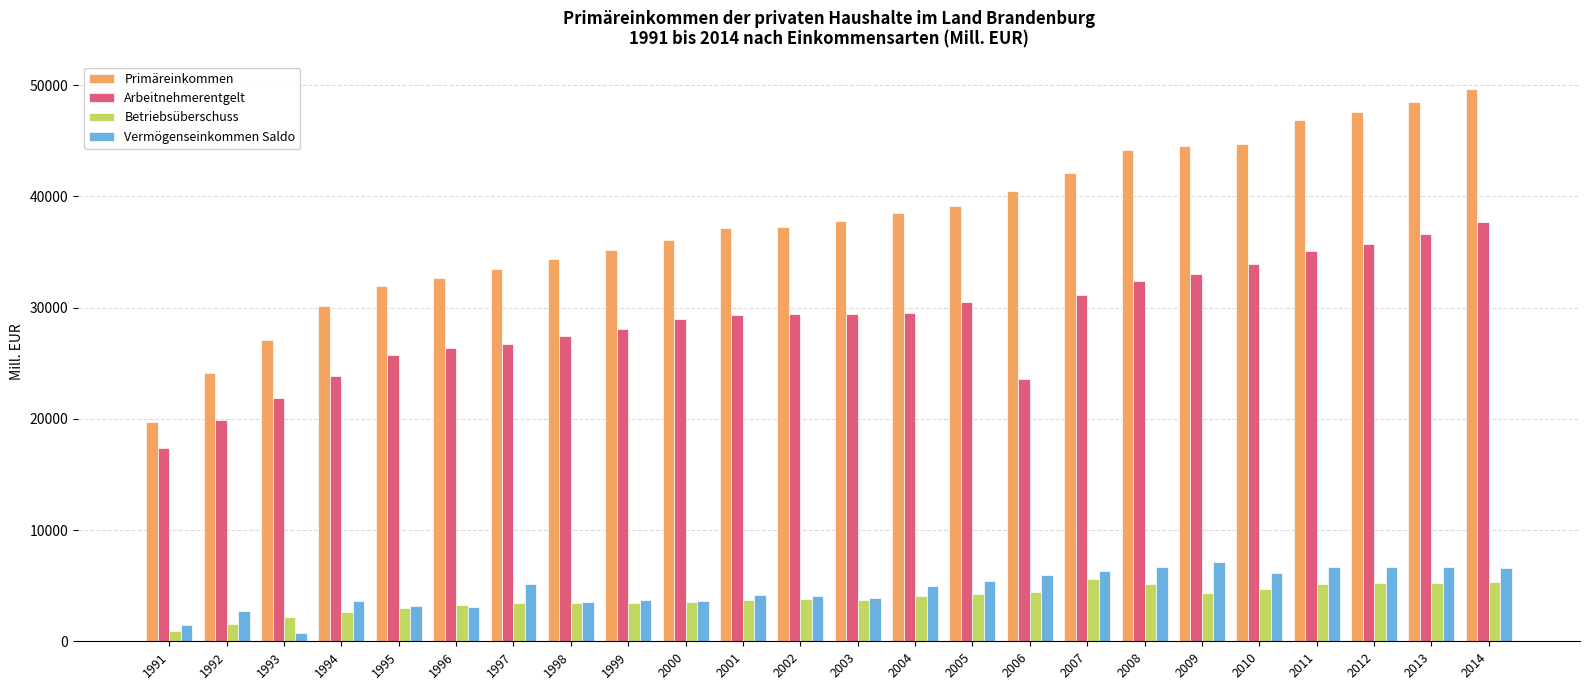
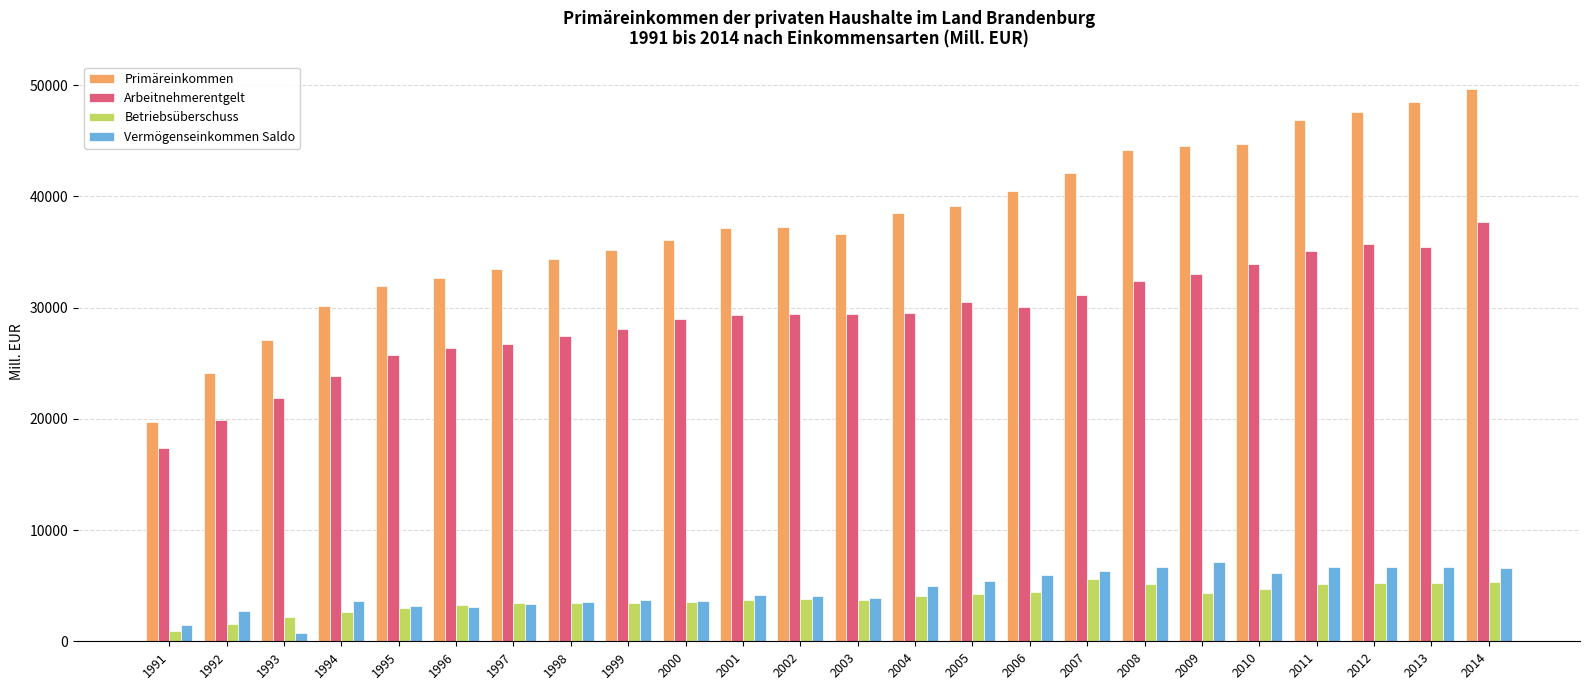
Vermögenseinkommen Saldo, 1997: 5200 -> 3400
Primäreinkommen, 2003: 37800 -> 36600
Arbeitnehmerentgelt, 2006: 23600 -> 30100
Arbeitnehmerentgelt, 2013: 36600 -> 35400
